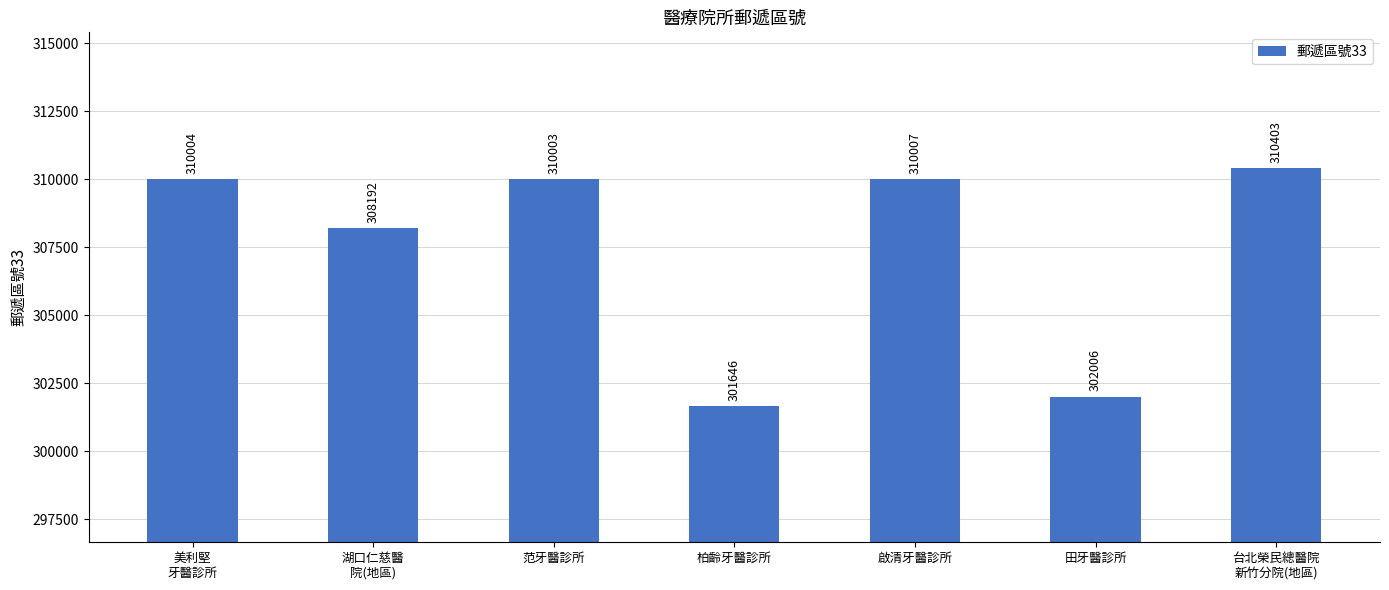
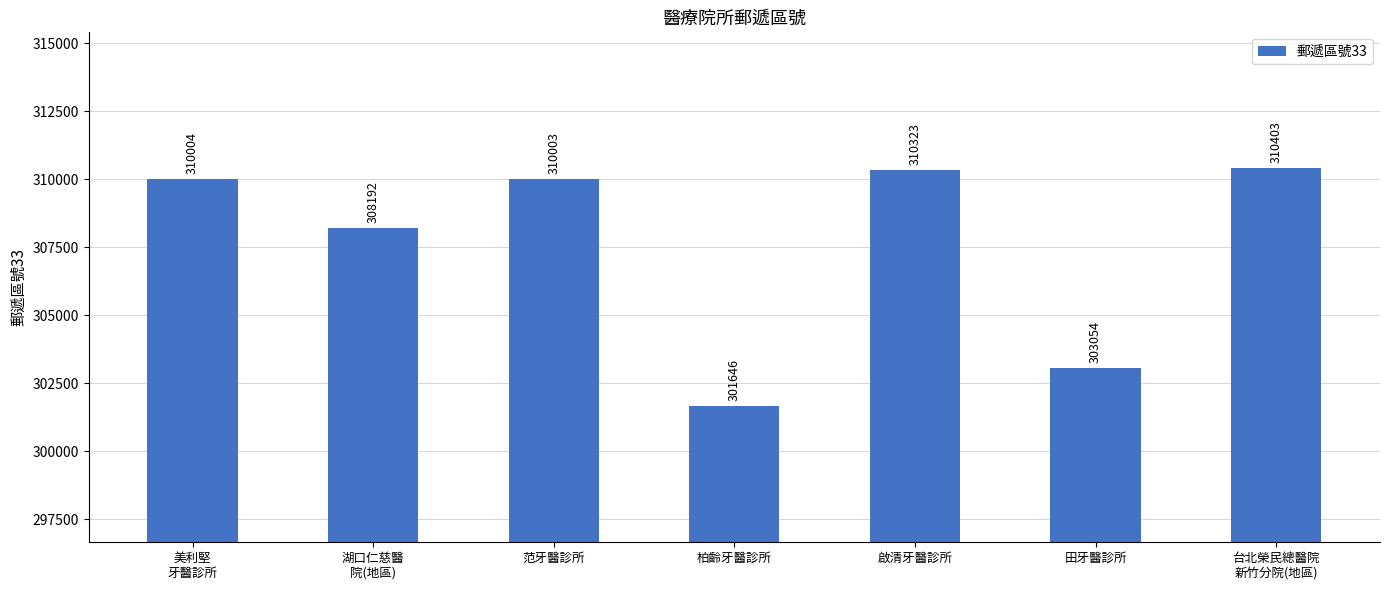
啟清牙醫診所: 310007 -> 310323
田牙醫診所: 302006 -> 303054
